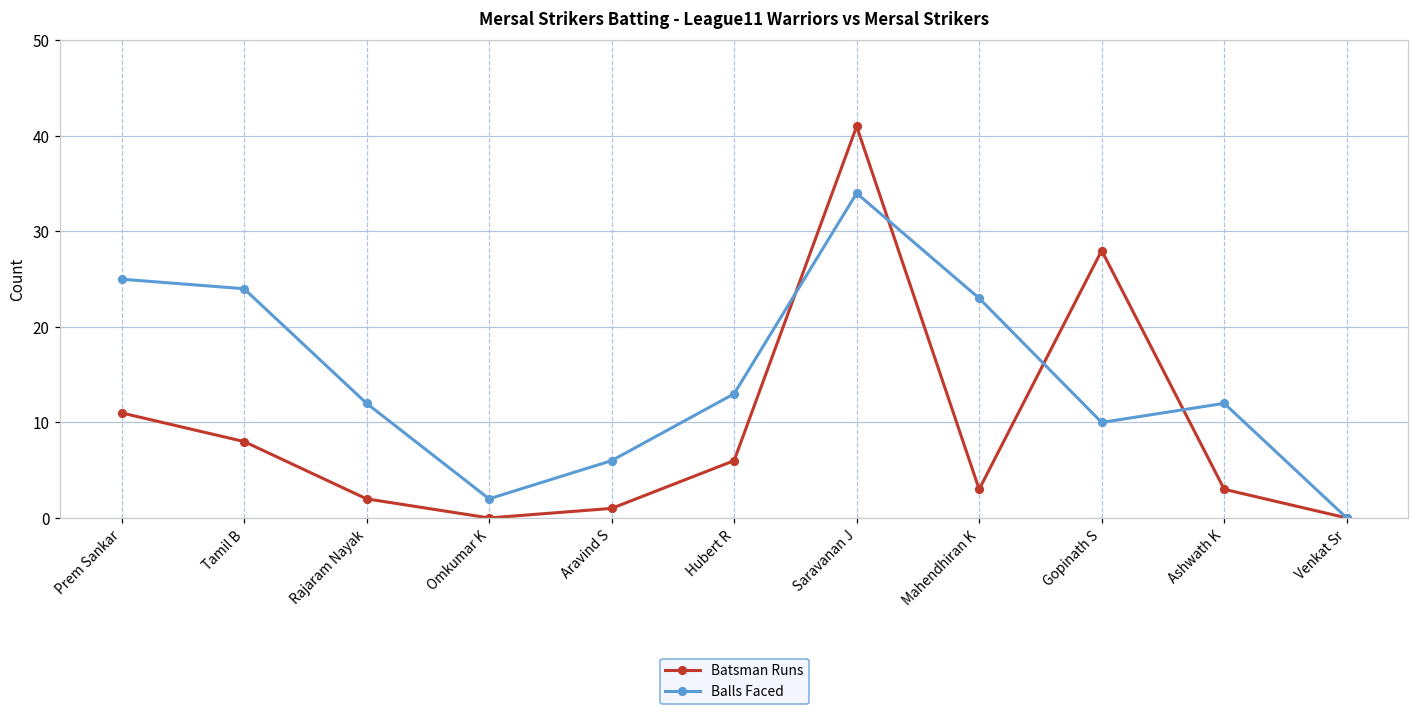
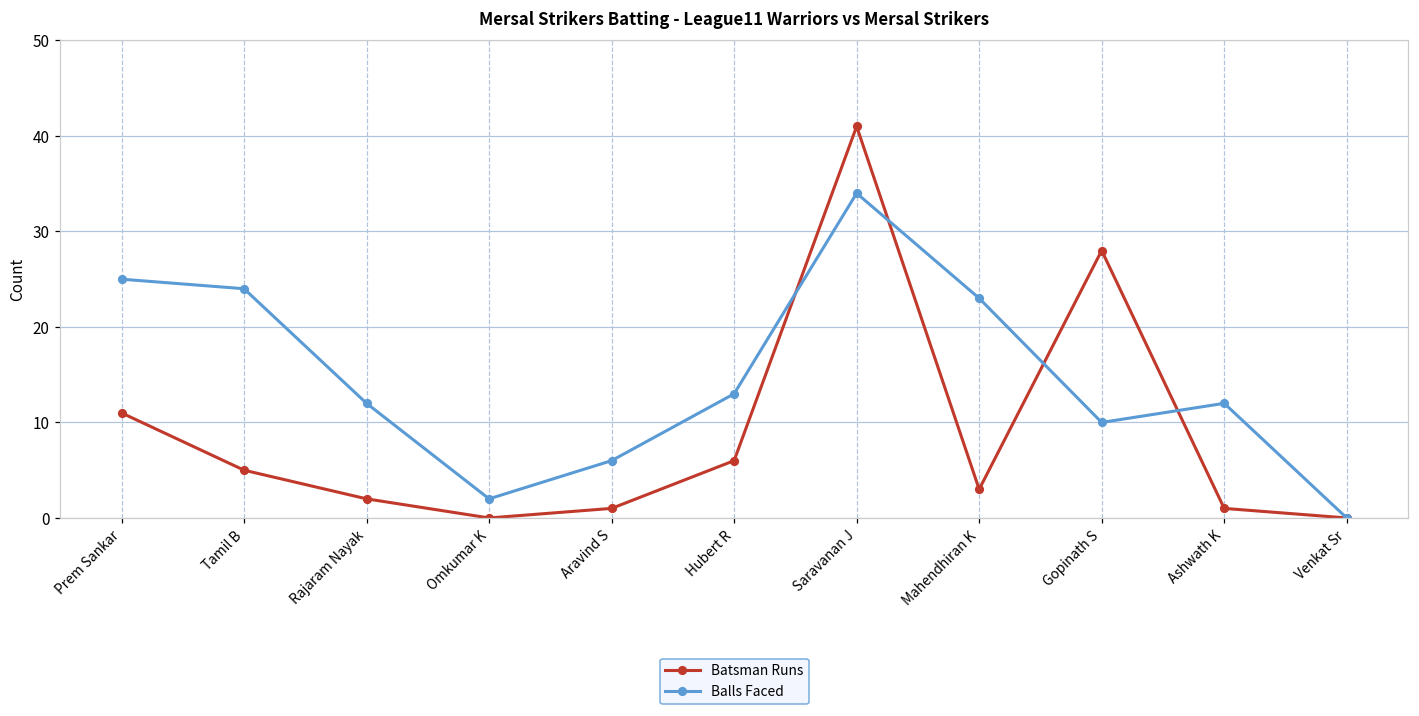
Batsman Runs, Tamil B: 8 -> 5
Batsman Runs, Ashwath K: 3 -> 1
